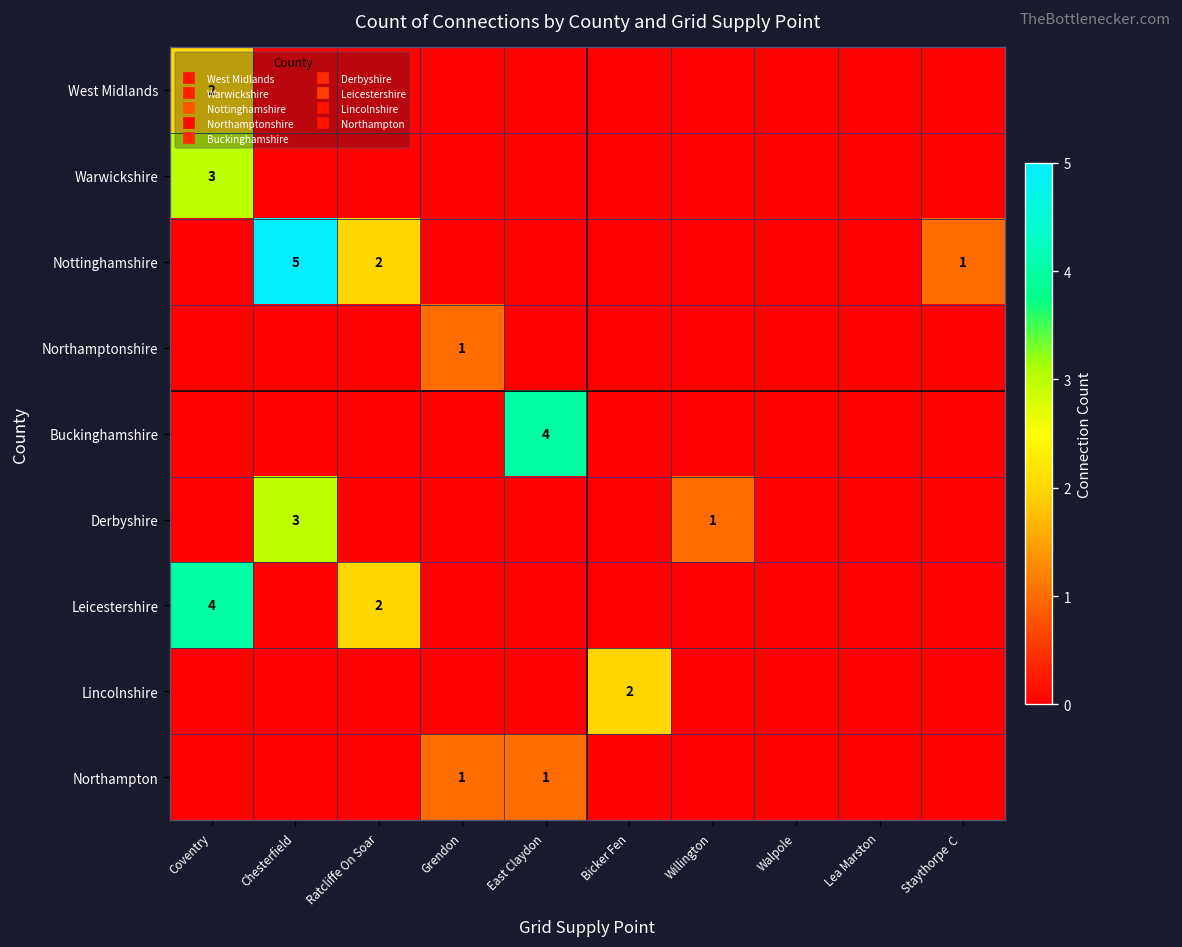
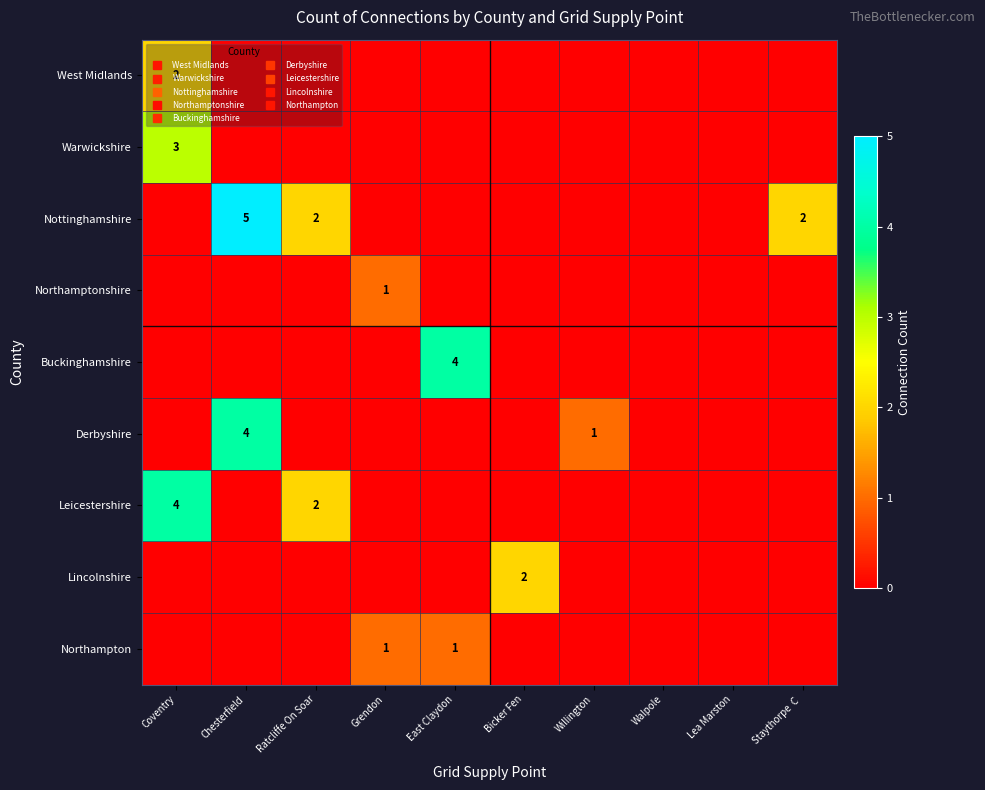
Nottinghamshire, Staythorpe C: 1 -> 2
Derbyshire, Chesterfield: 3 -> 4
